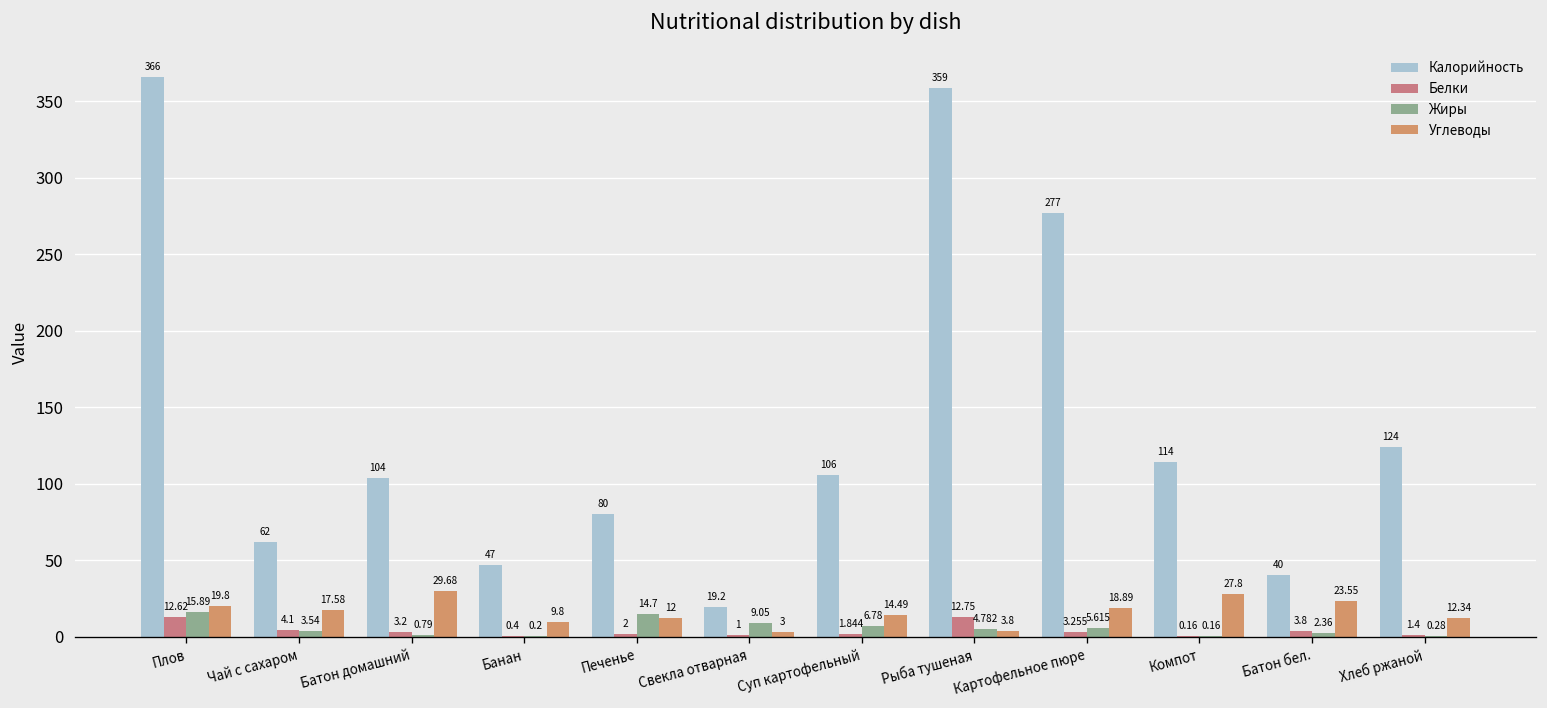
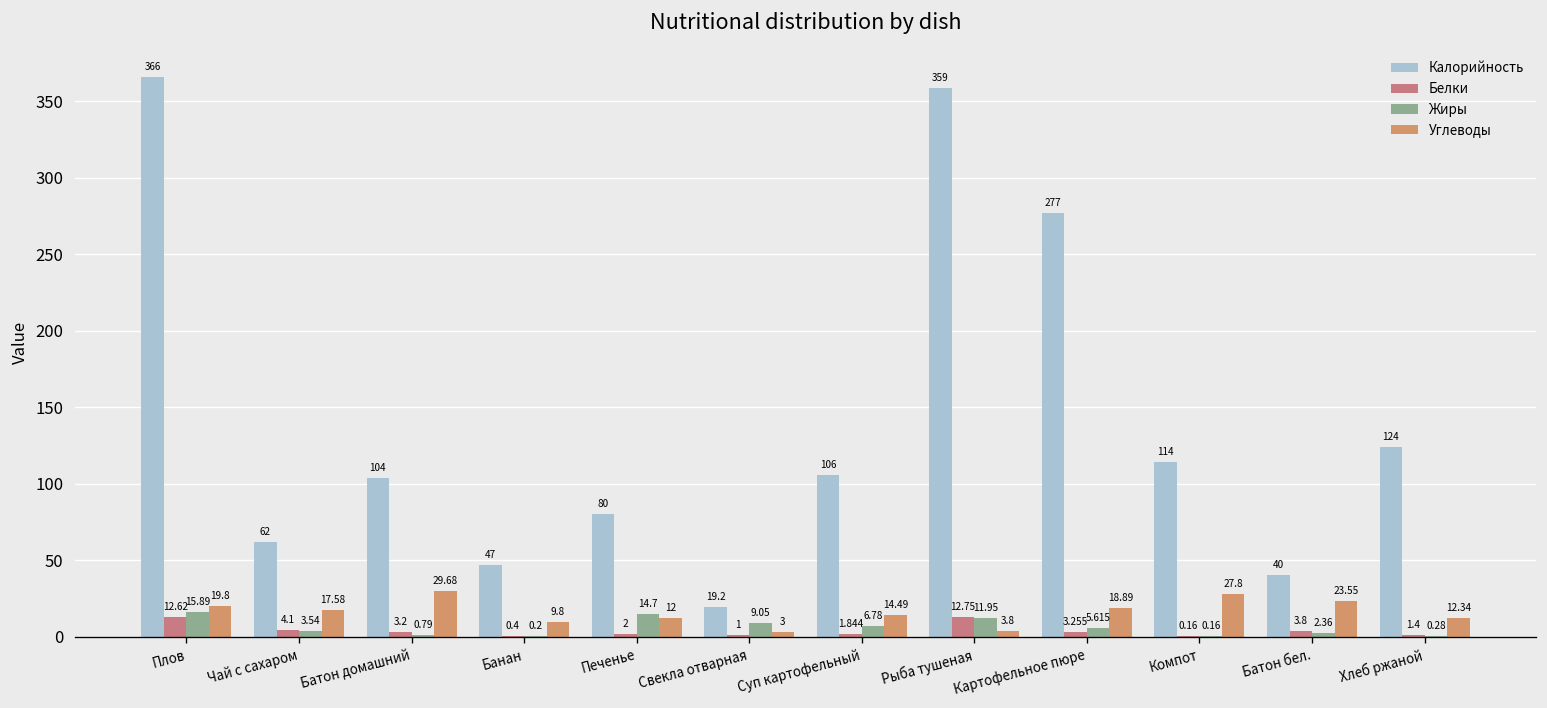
Жиры, Рыба тушеная: 4.782 -> 11.95
